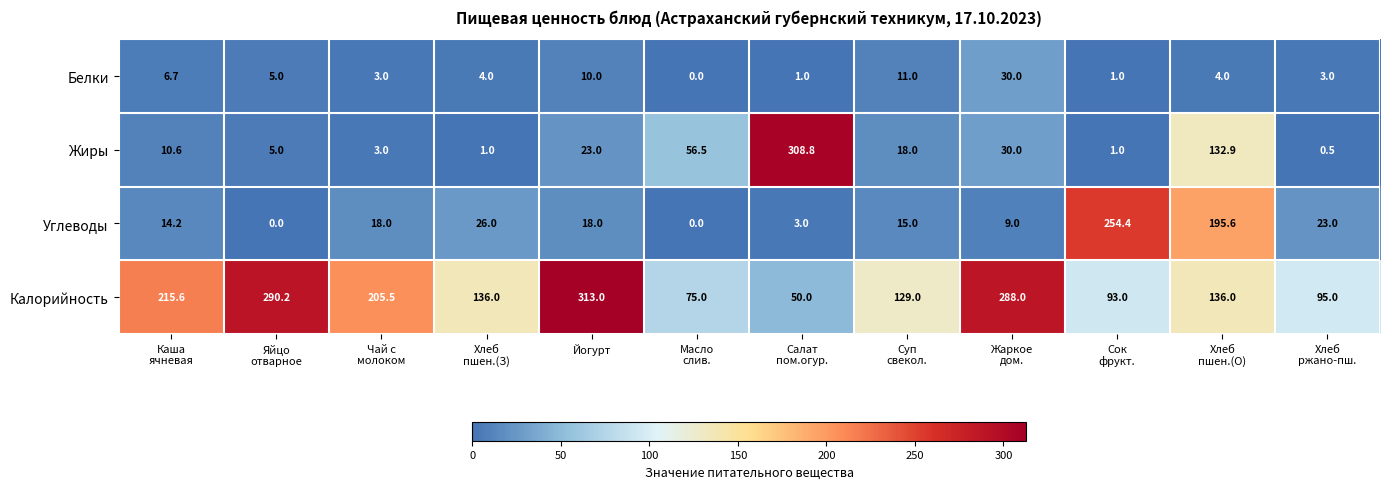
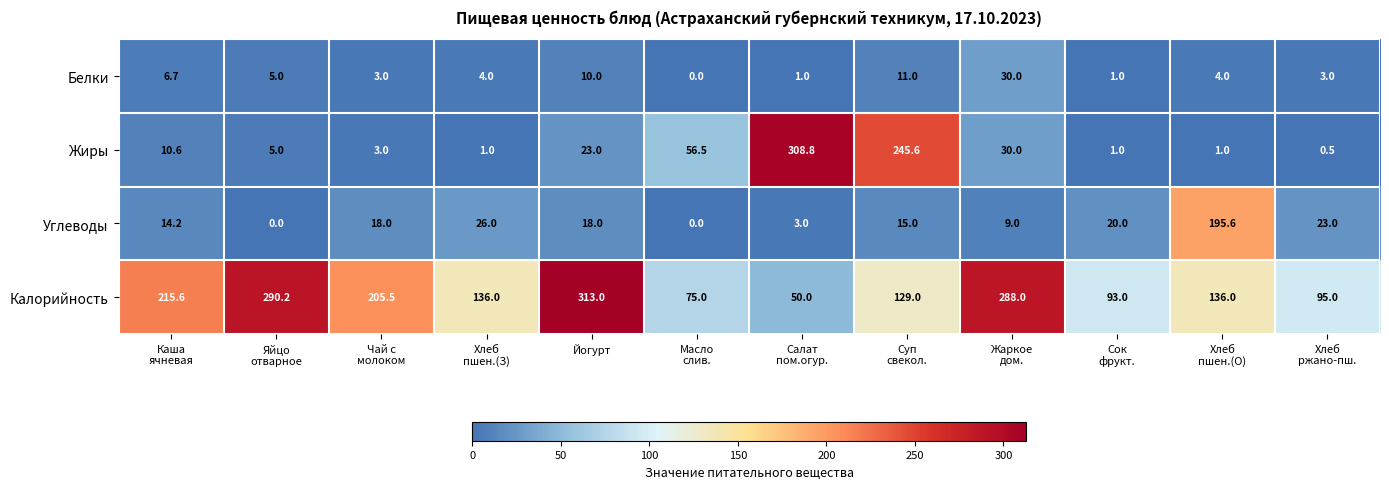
Жиры, Суп свекол.: 18.0 -> 245.6
Жиры, Хлеб пшен.(О): 132.9 -> 1.0
Углеводы, Сок фрукт.: 254.4 -> 20.0
